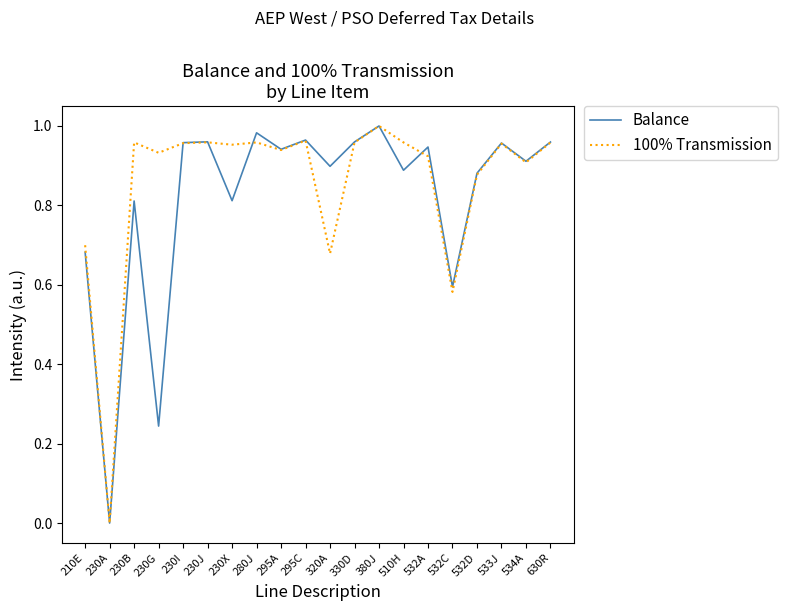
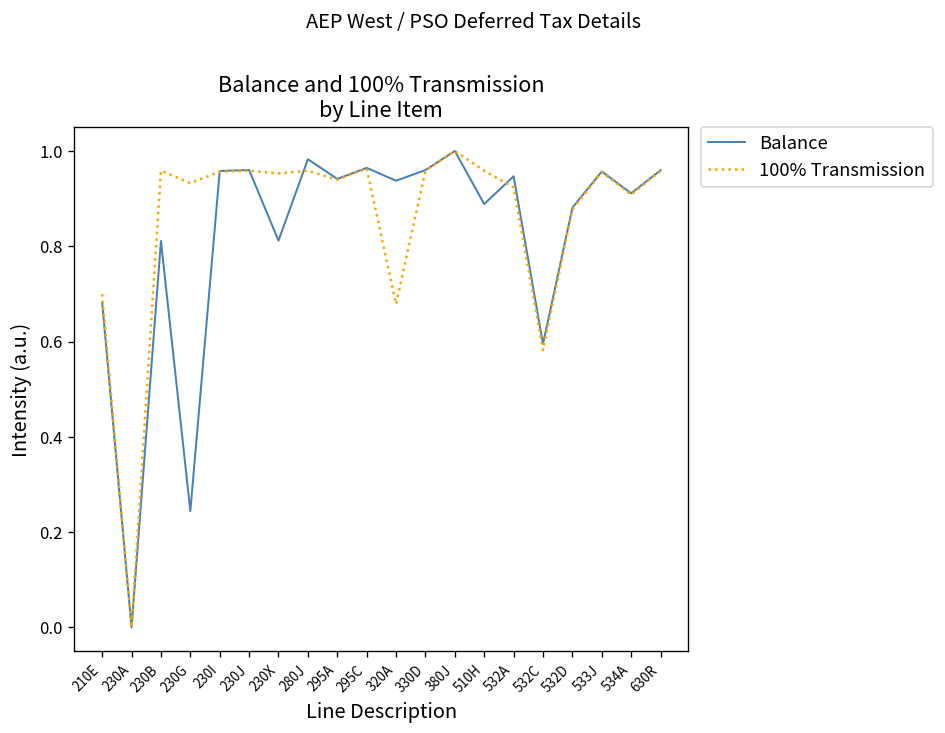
Balance, 320A: 0.90 -> 0.94
